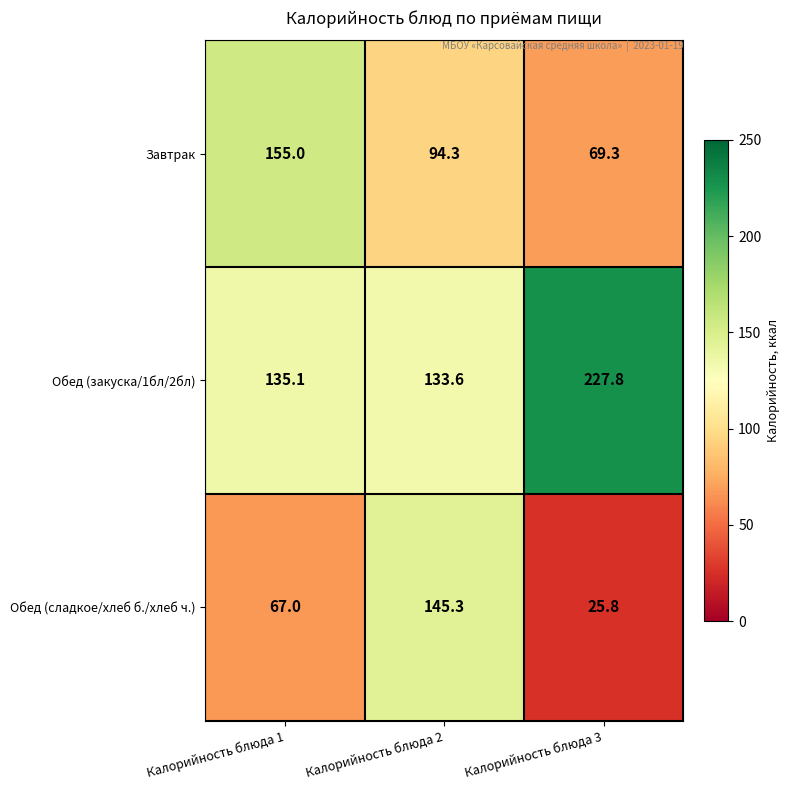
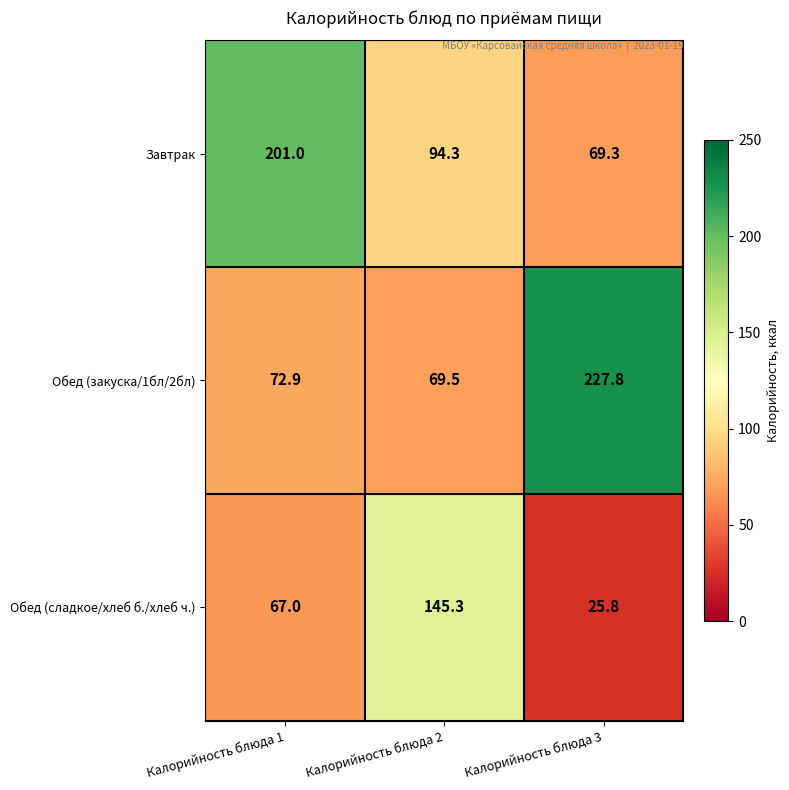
Завтрак, Калорийность блюда 1: 155.0 -> 201.0
Обед (закуска/1бл/2бл), Калорийность блюда 1: 135.1 -> 72.9
Обед (закуска/1бл/2бл), Калорийность блюда 2: 133.6 -> 69.5
